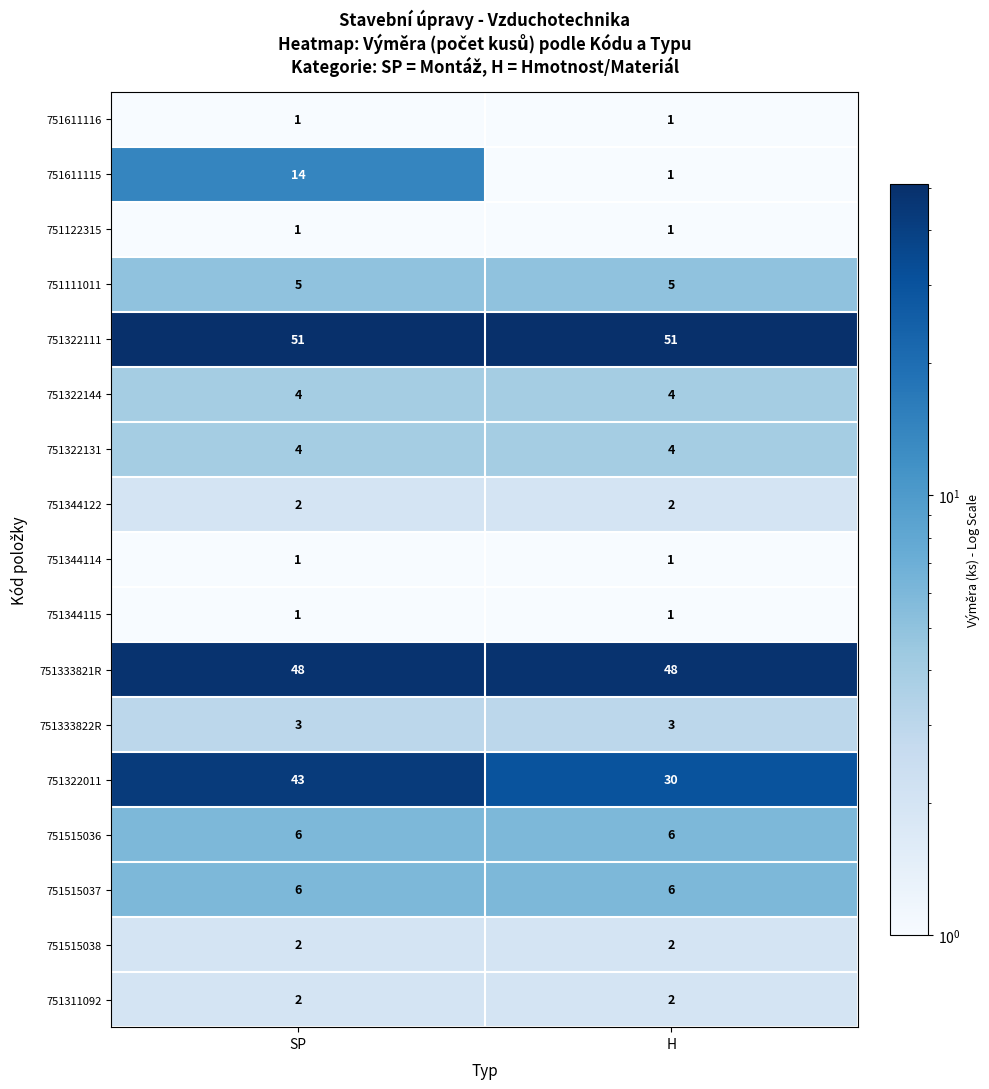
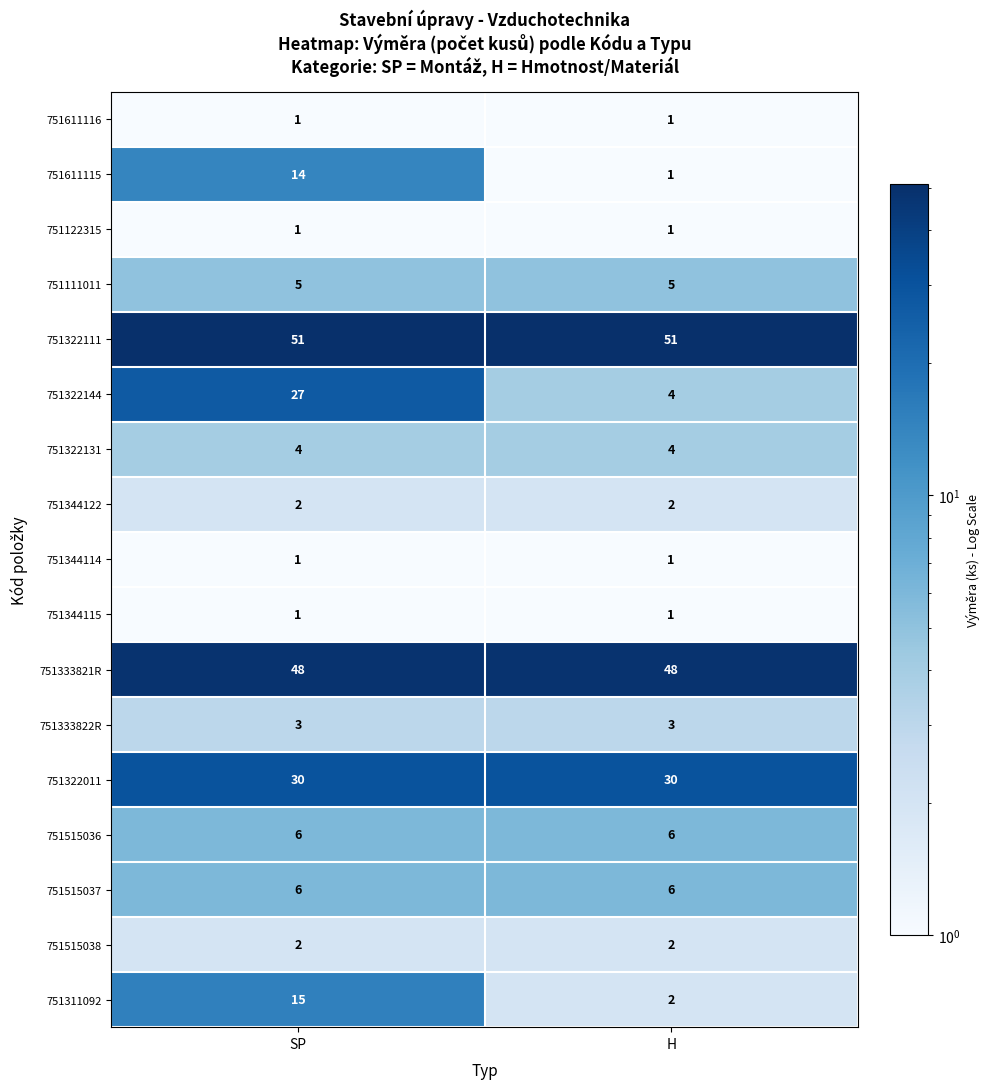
751322144, SP: 4 -> 27
751322011, SP: 43 -> 30
751311092, SP: 2 -> 15
